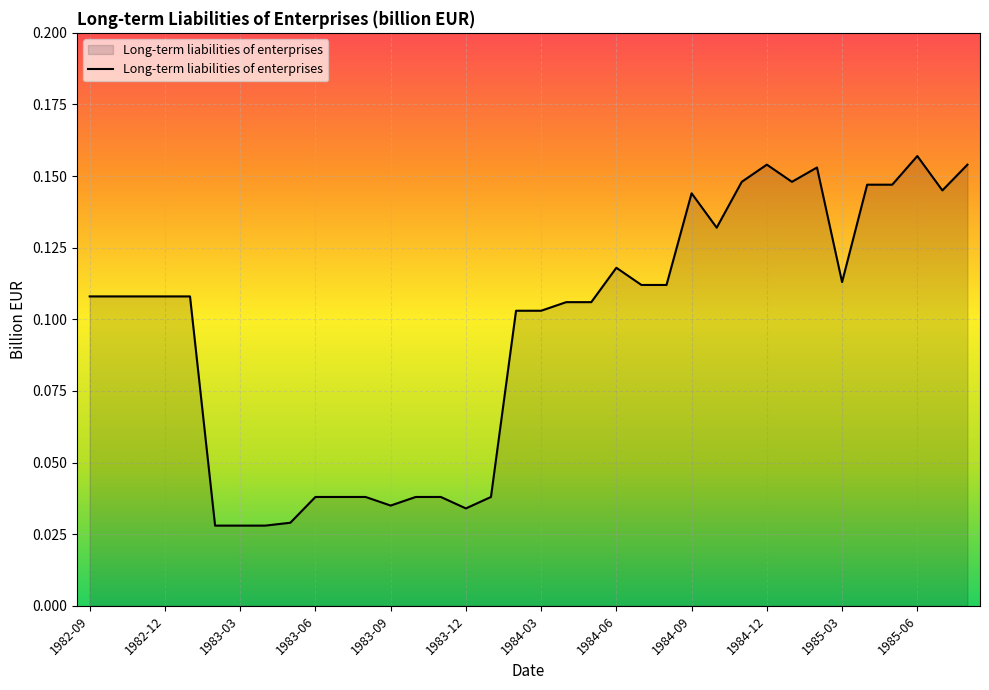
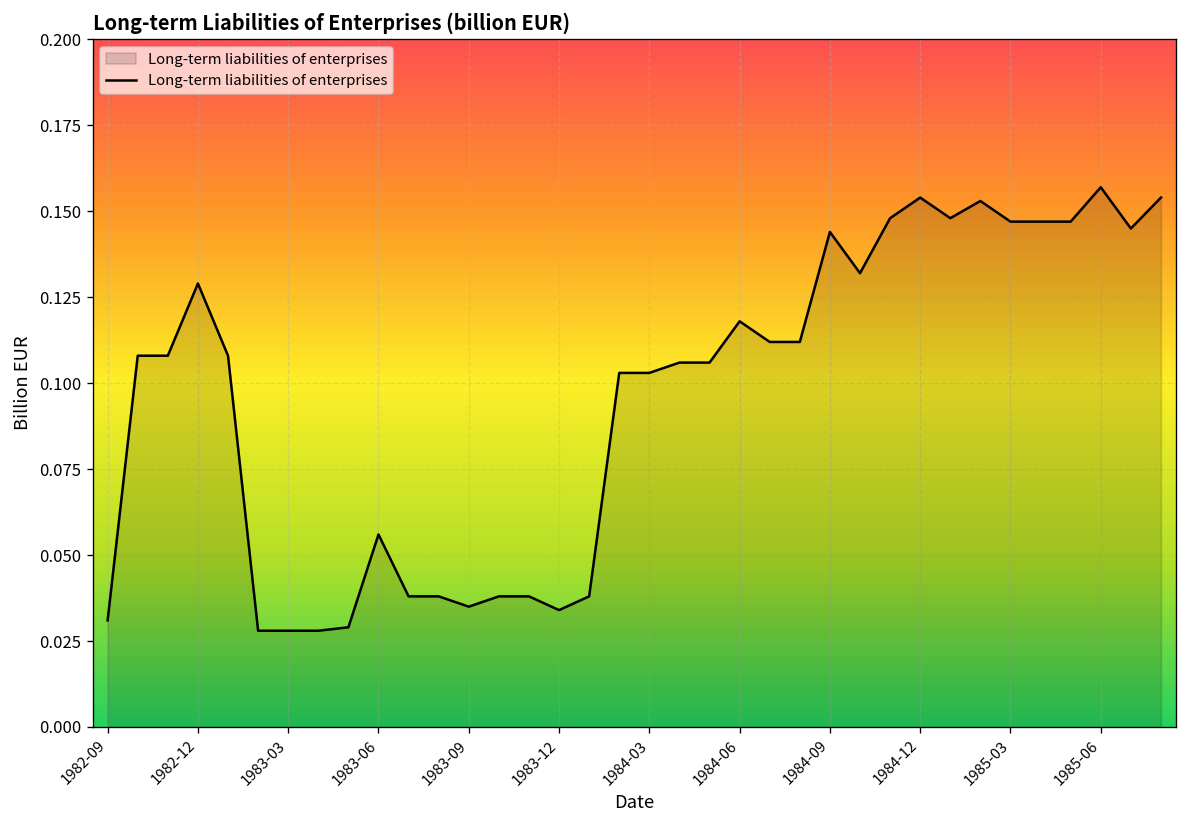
1982-09: 0.108 -> 0.031
1982-12: 0.108 -> 0.129
1983-06: 0.038 -> 0.056
1985-03: 0.113 -> 0.147
